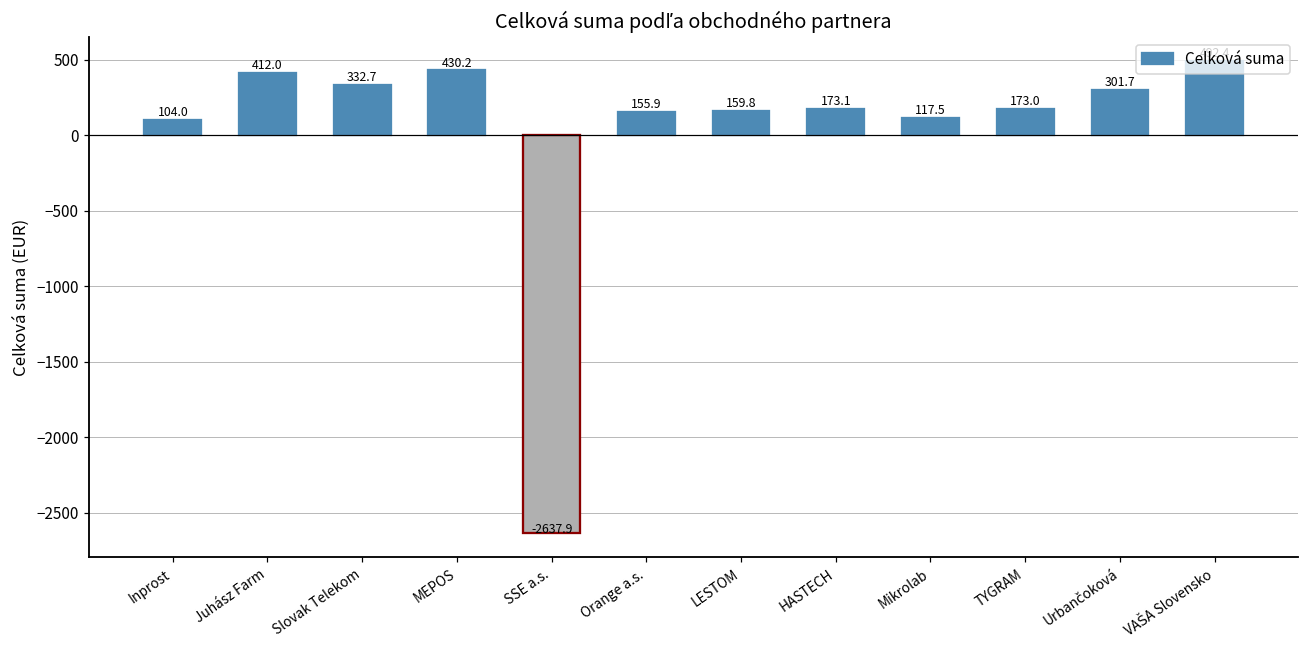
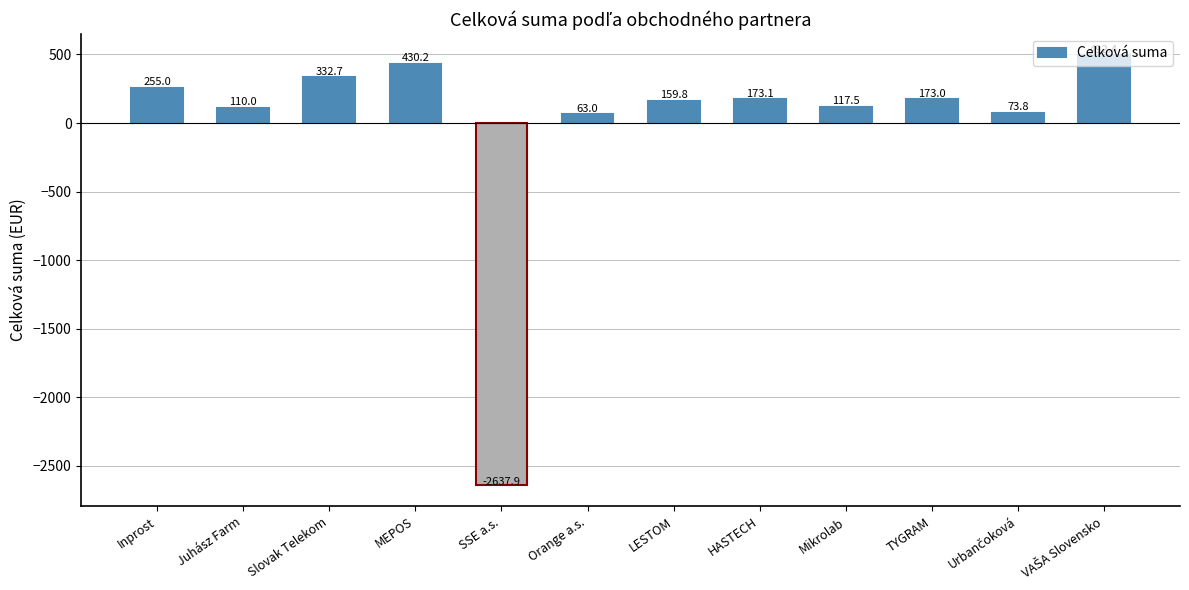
Inprost: 104.0 -> 255.0
Juhász Farm: 412.0 -> 110.0
Orange a.s.: 155.9 -> 63.0
Urbančoková: 301.7 -> 73.8
